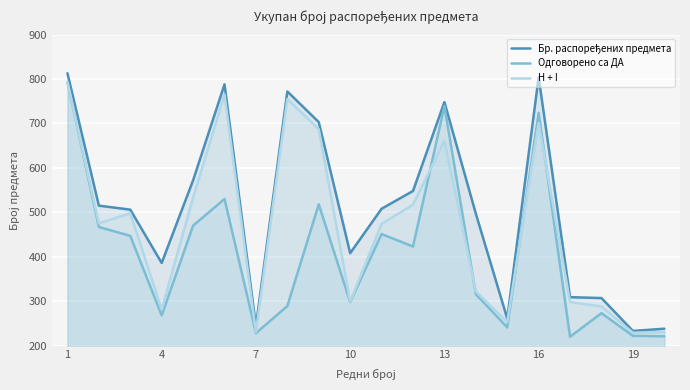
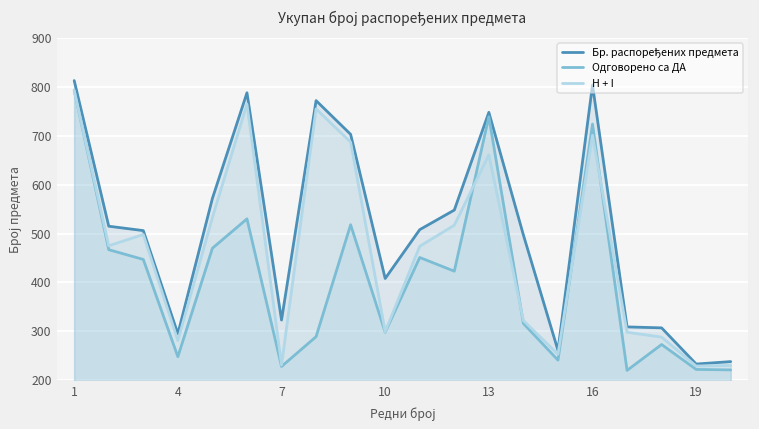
Бр. распоређених предмета, 4: 390 -> 300
Одговорено са ДА, 4: 270 -> 250
Бр. распоређених предмета, 7: 240 -> 320
